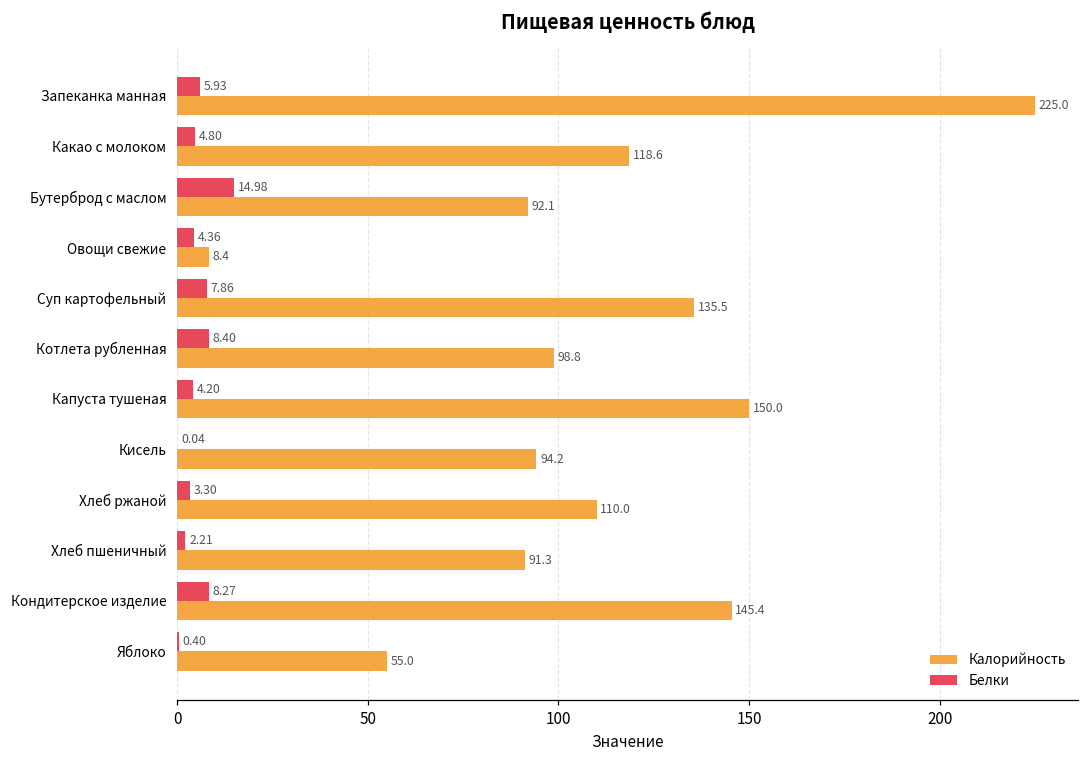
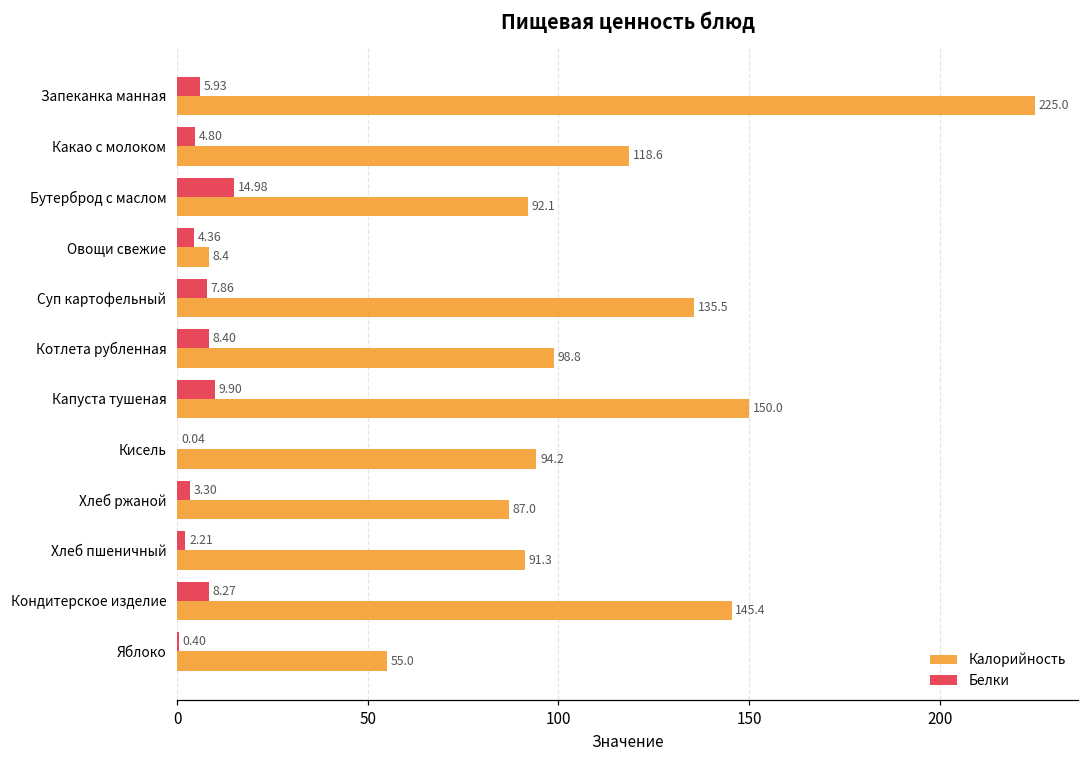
Белки, Капуста тушеная: 4.20 -> 9.90
Калорийность, Хлеб ржаной: 110.0 -> 87.0
